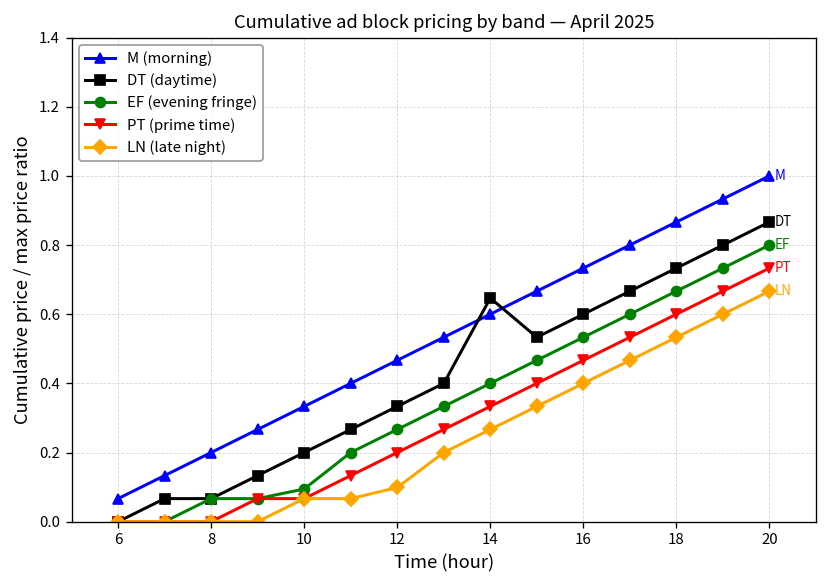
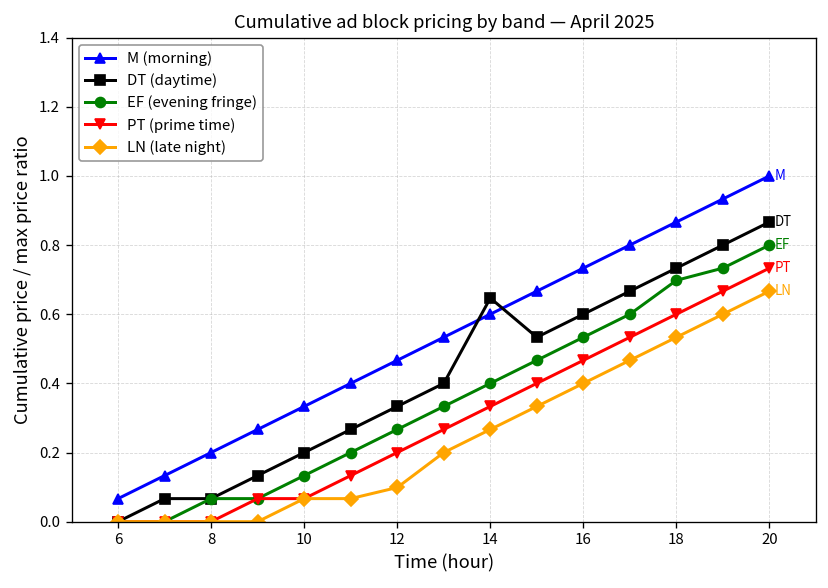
EF (evening fringe), 10: 0.09 -> 0.13
EF (evening fringe), 18: 0.67 -> 0.70
